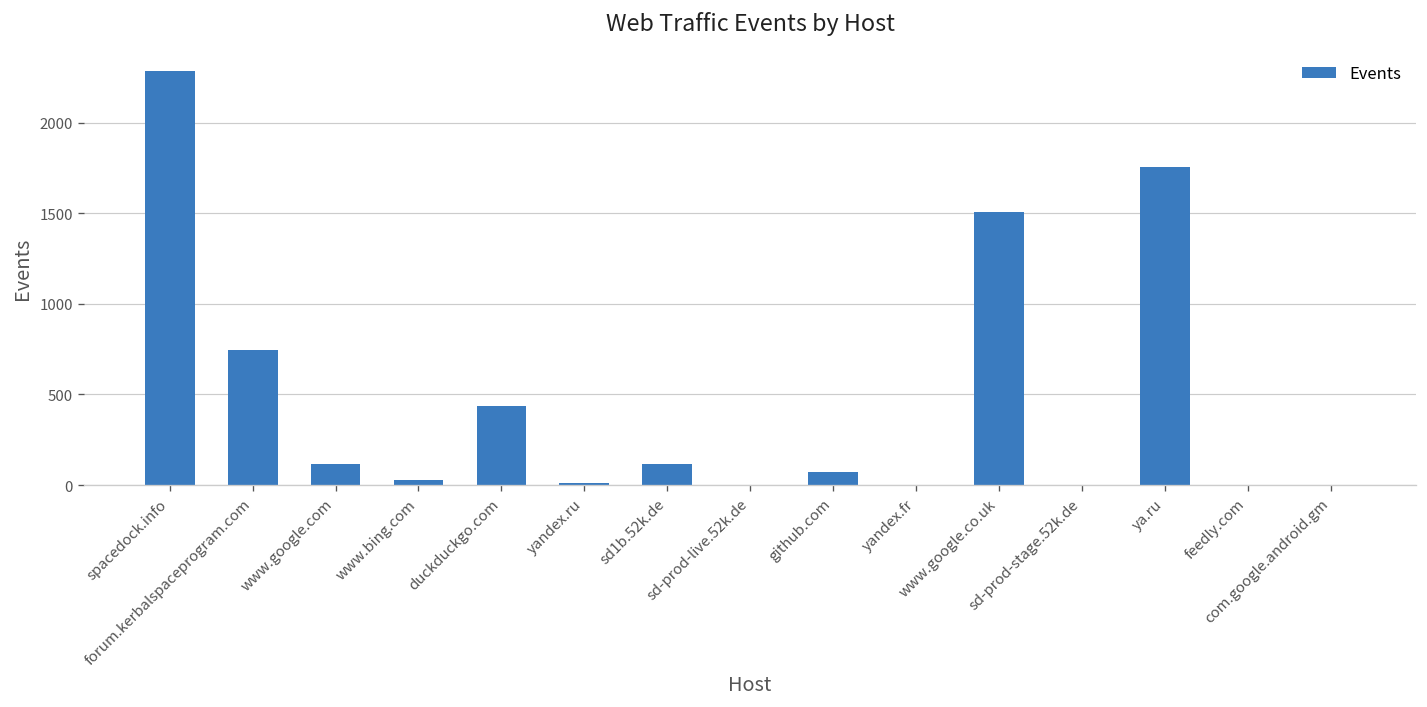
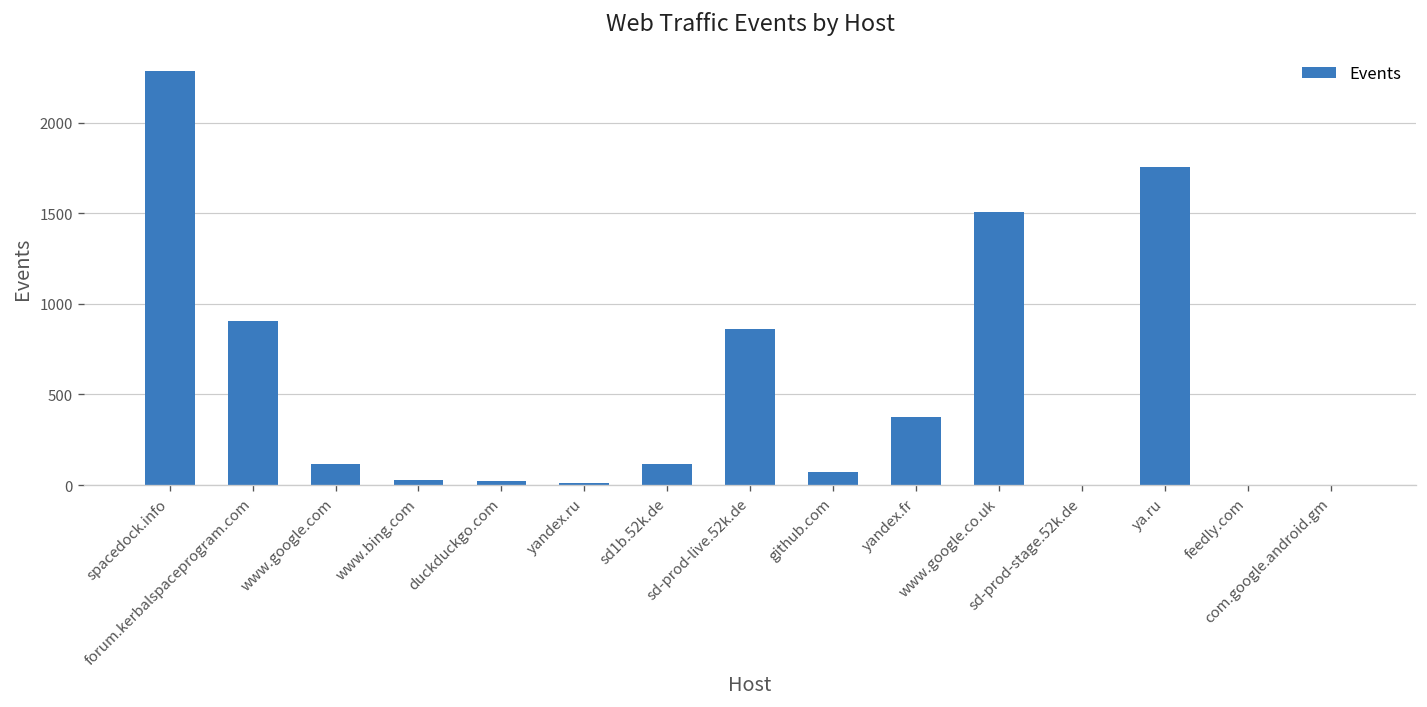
forum.kerbalspaceprogram.com: 750 -> 910
duckduckgo.com: 440 -> 20
sd-prod-live.52k.de: 0 -> 860
yandex.fr: 0 -> 370
